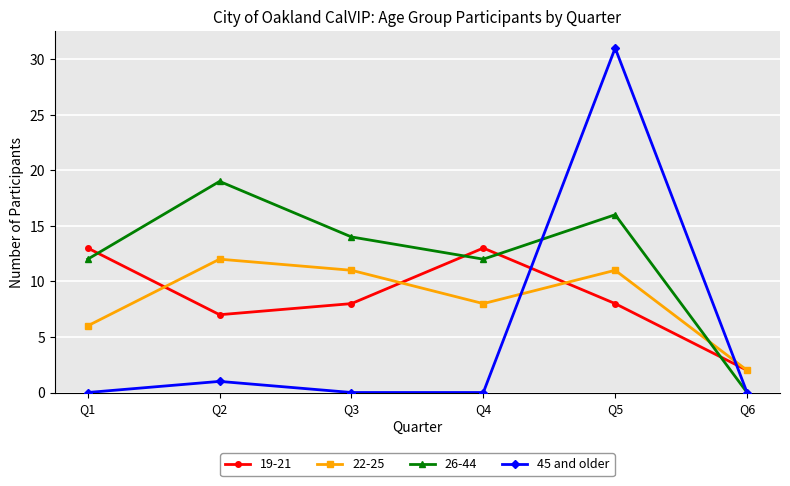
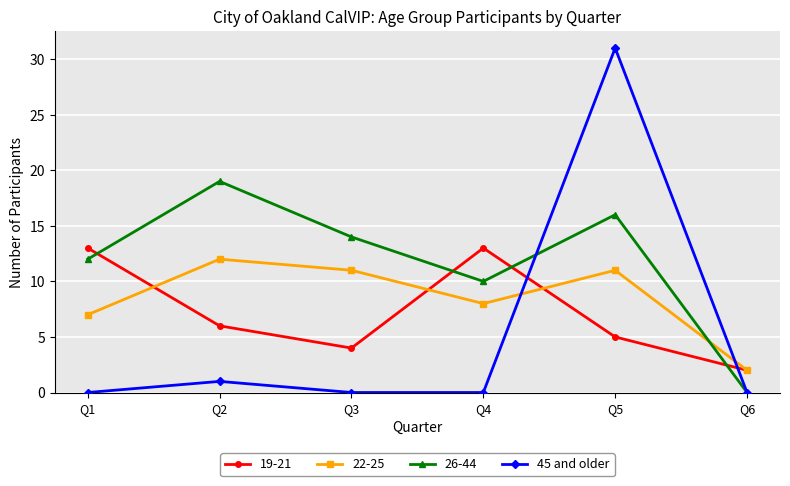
22-25, Q1: 6 -> 7
19-21, Q2: 7 -> 6
19-21, Q3: 8 -> 4
26-44, Q4: 12 -> 10
19-21, Q5: 8 -> 5
